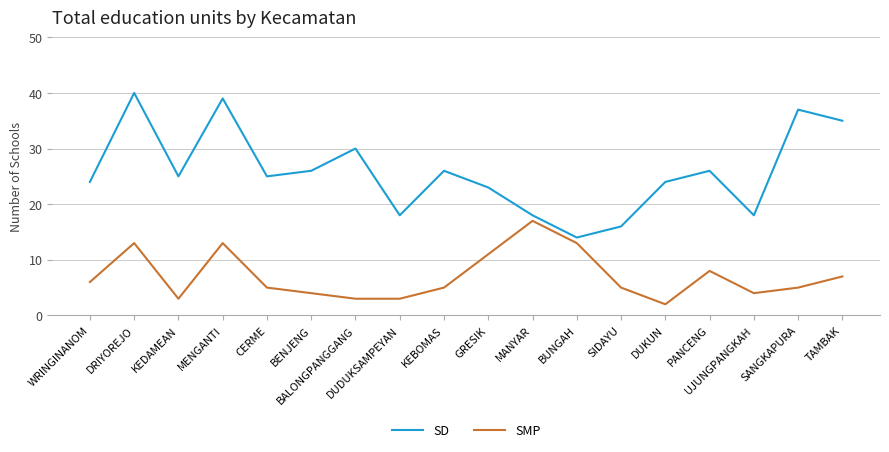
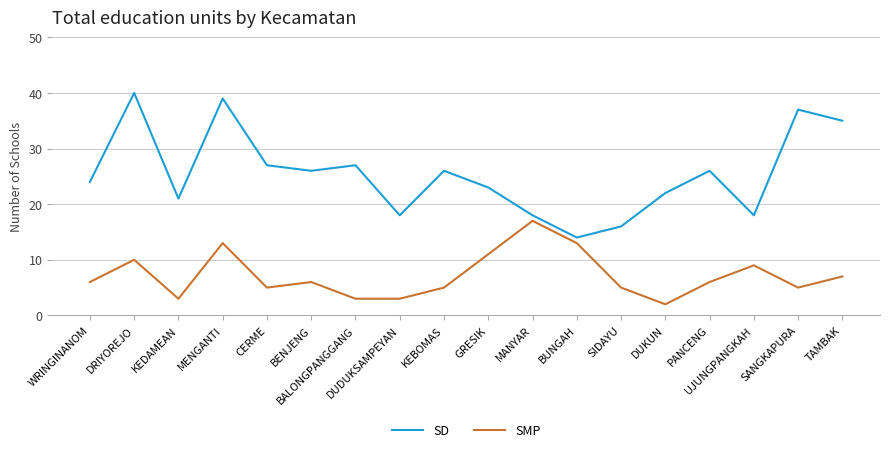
SMP, DRIYOREJO: 13 -> 10
SD, KEDAMEAN: 25 -> 21
SD, CERME: 25 -> 27
SMP, BENJENG: 4 -> 6
SD, BALONGPANGGANG: 30 -> 27
SD, DUKUN: 24 -> 22
SMP, PANCENG: 8 -> 6
SMP, UJUNGPANGKAH: 4 -> 9
